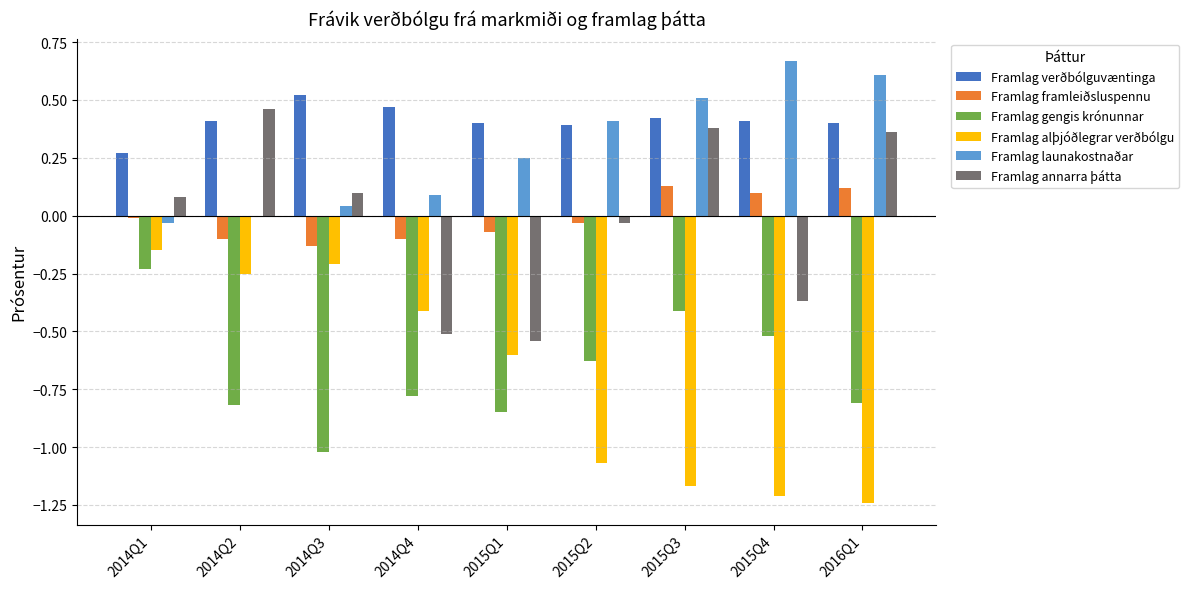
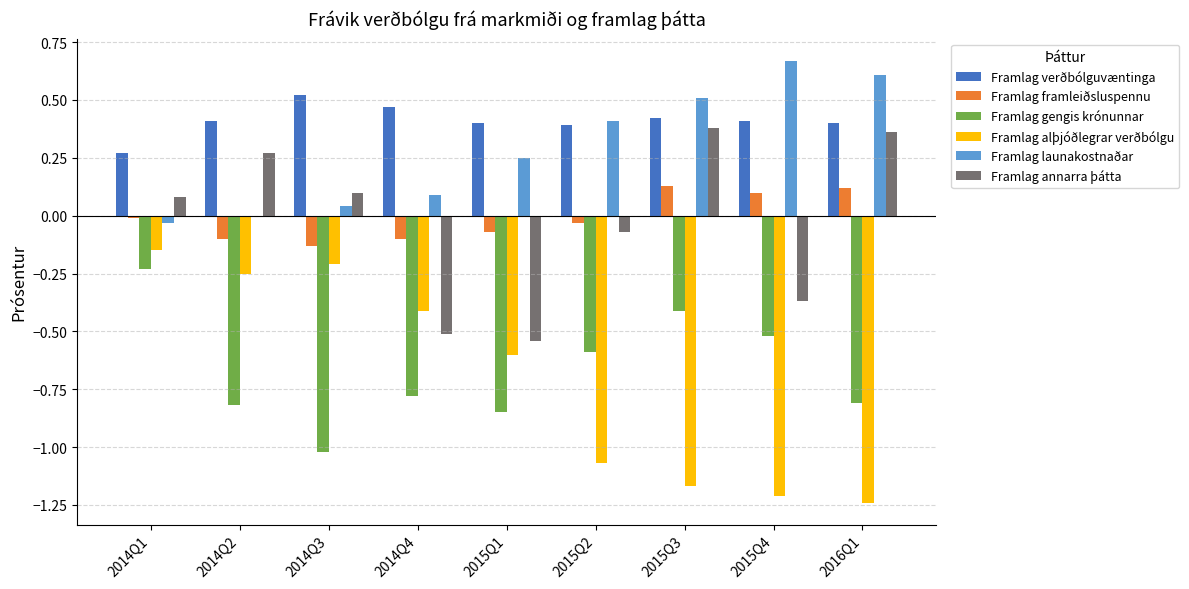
Framlag annarra þátta, 2014Q2: 0.46 -> 0.27
Framlag gengis krónunnar, 2015Q2: -0.63 -> -0.59
Framlag annarra þátta, 2015Q2: -0.03 -> -0.07
